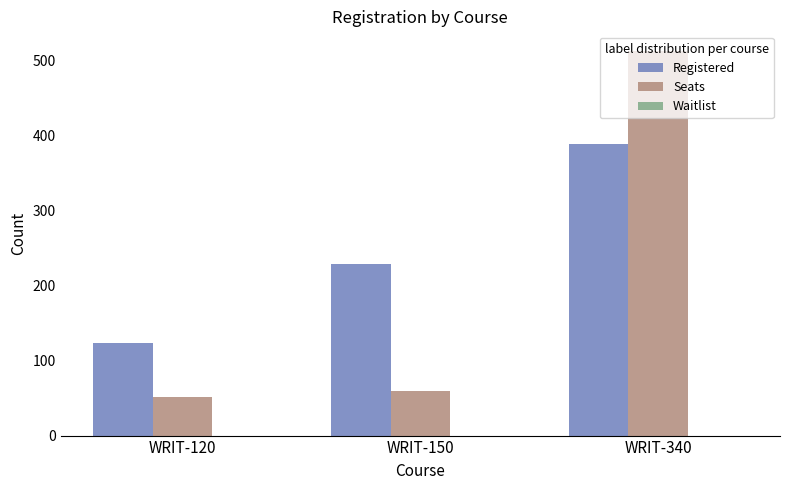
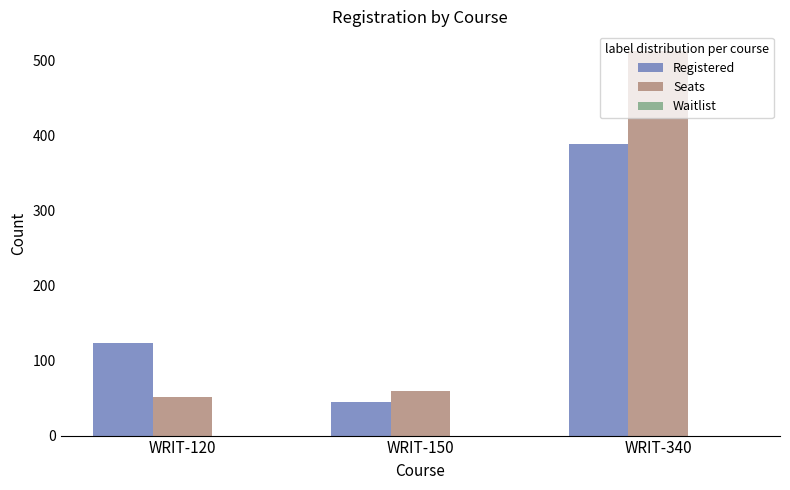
Registered, WRIT-150: 230 -> 50
